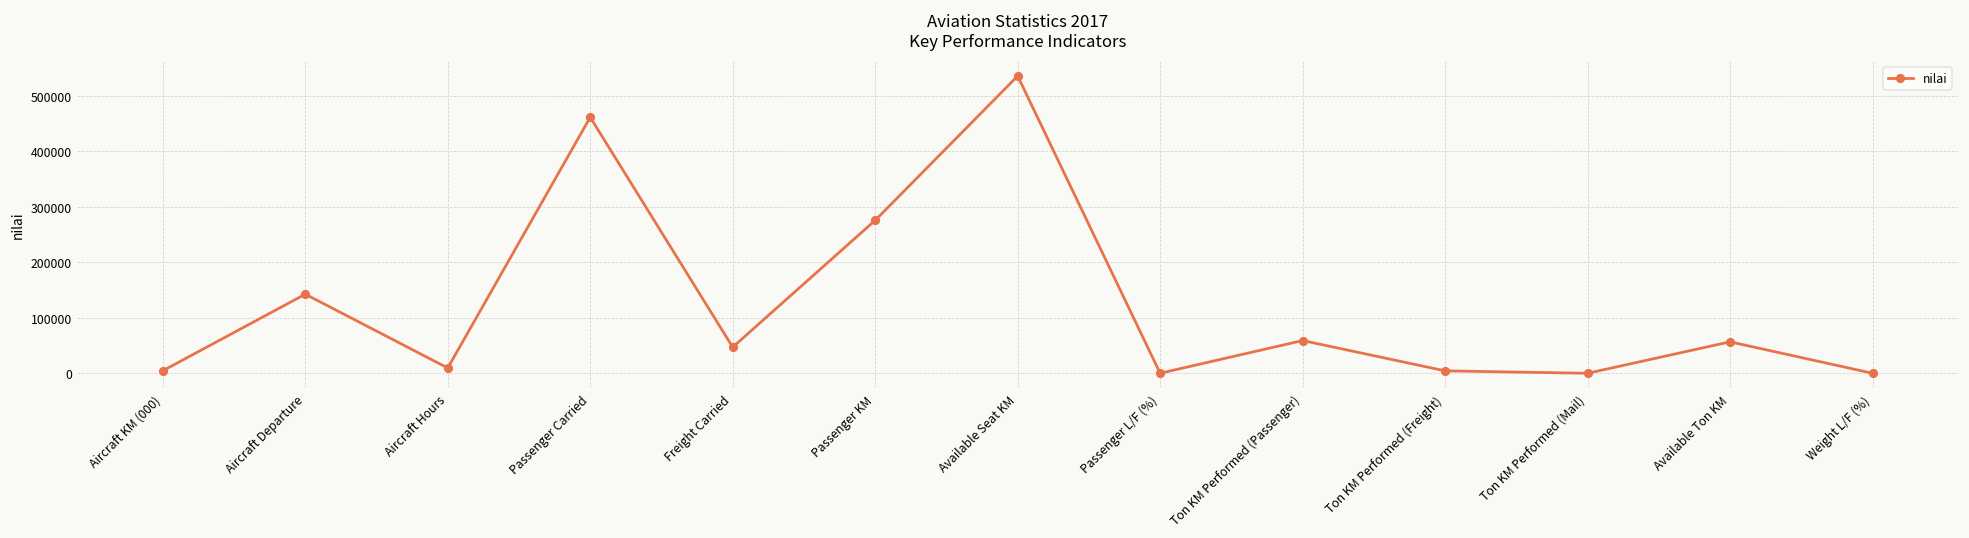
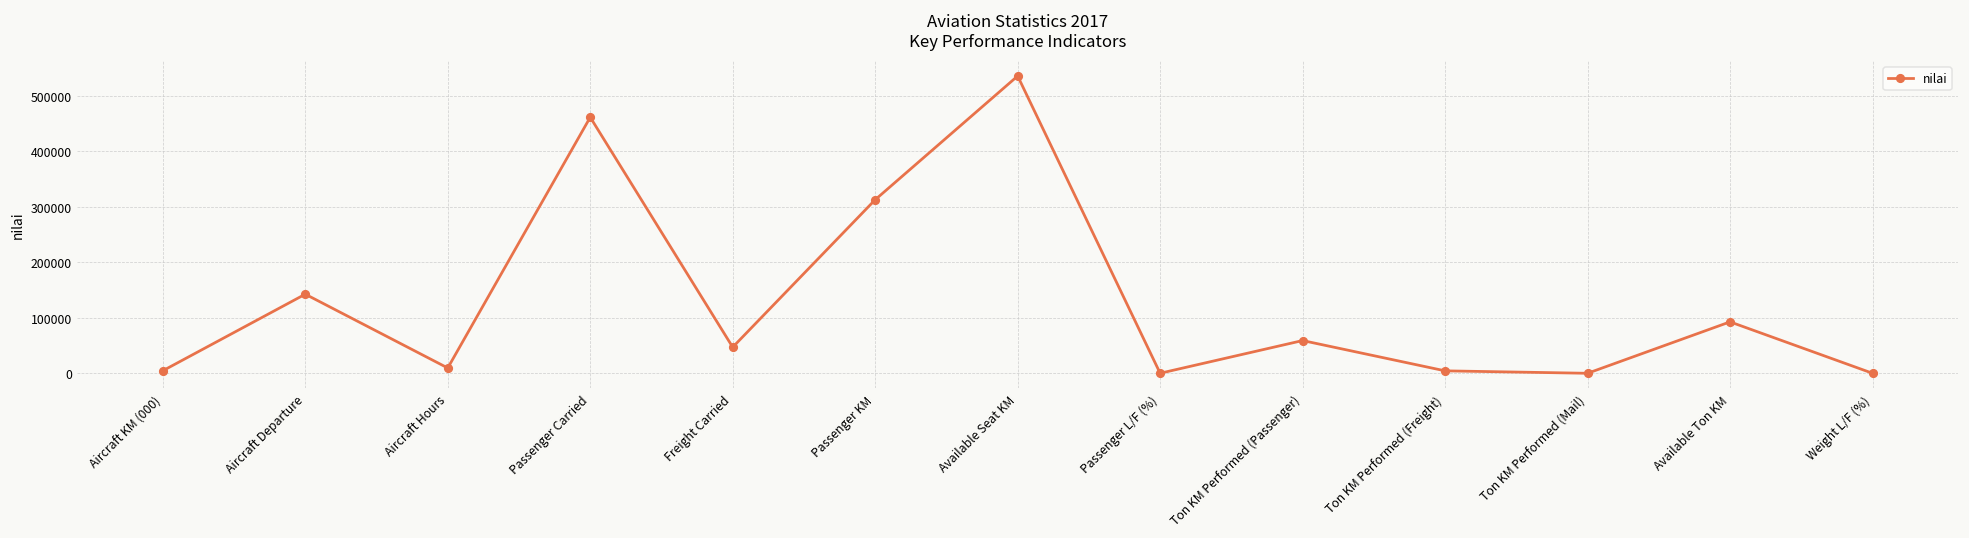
Passenger KM: 280000 -> 310000
Available Ton KM: 60000 -> 90000
